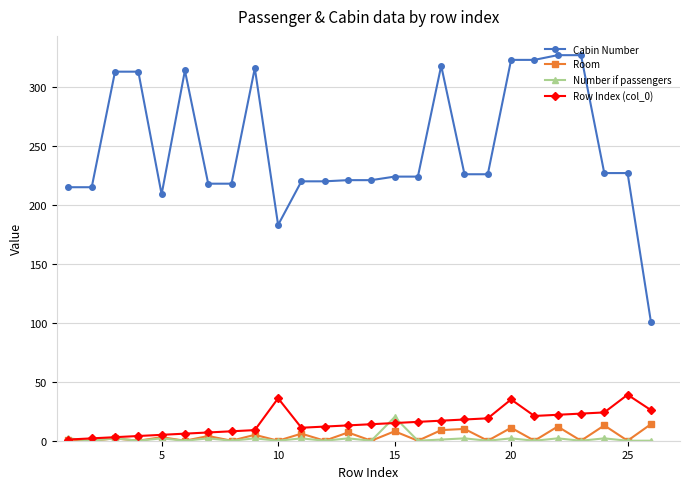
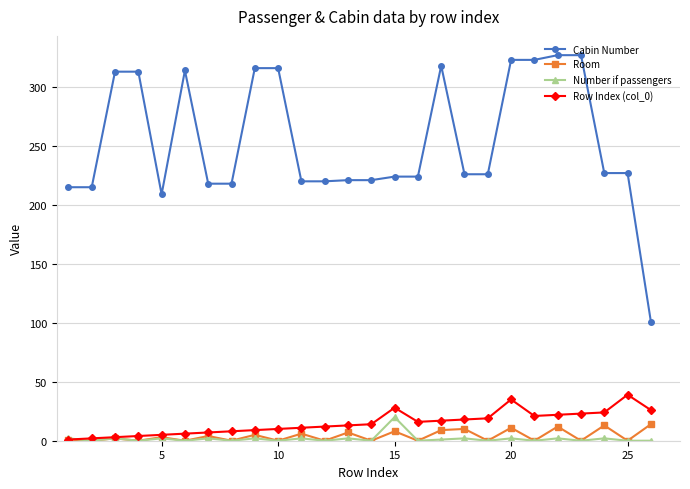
Cabin Number, 10: 183 -> 316
Row Index (col_0), 10: 36 -> 10
Row Index (col_0), 15: 15 -> 28
